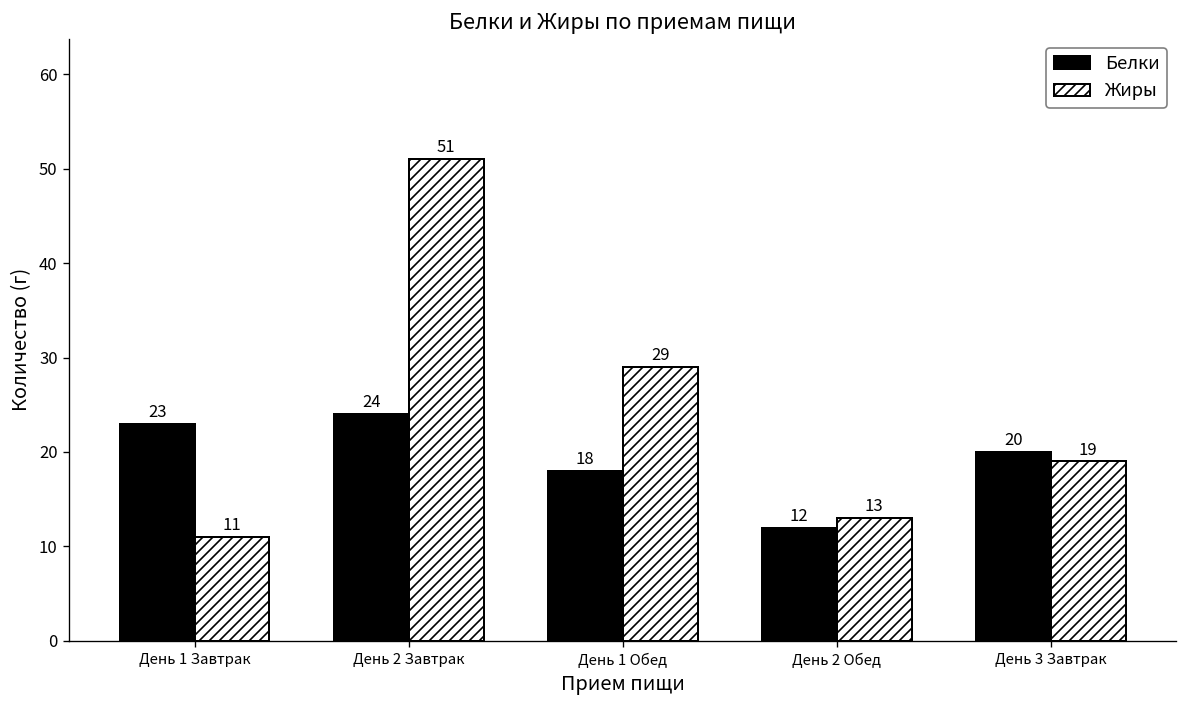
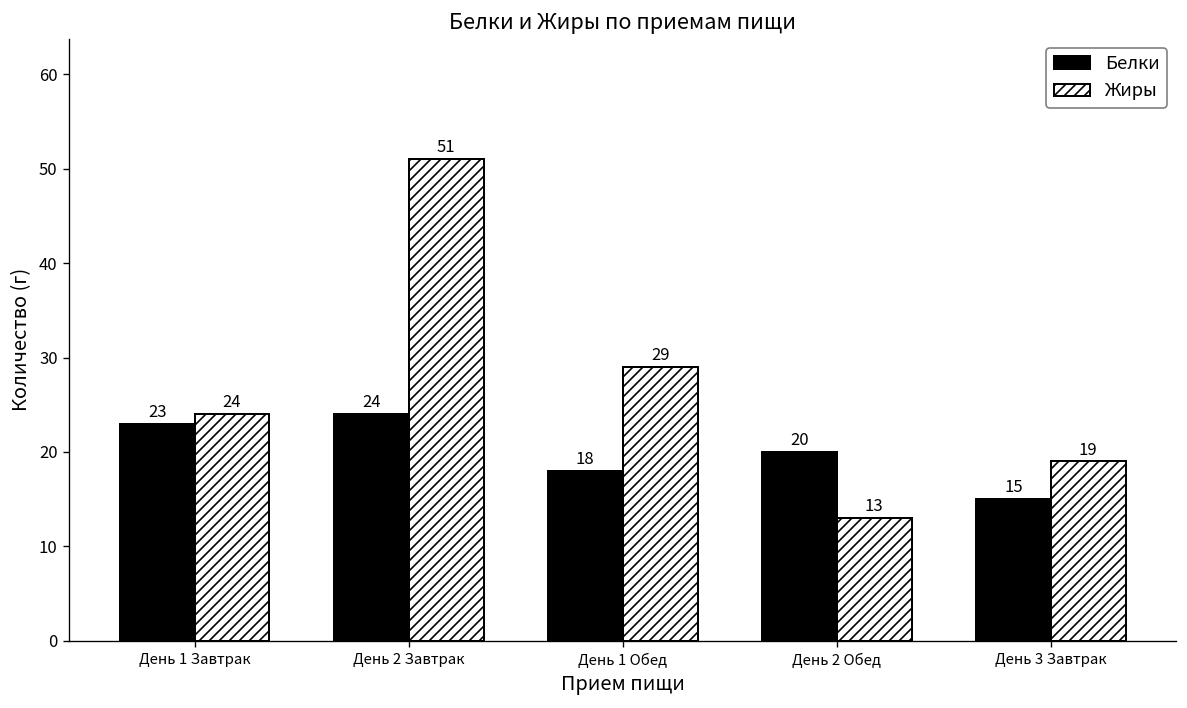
Жиры, День 1 Завтрак: 11 -> 24
Белки, День 2 Обед: 12 -> 20
Белки, День 3 Завтрак: 20 -> 15
